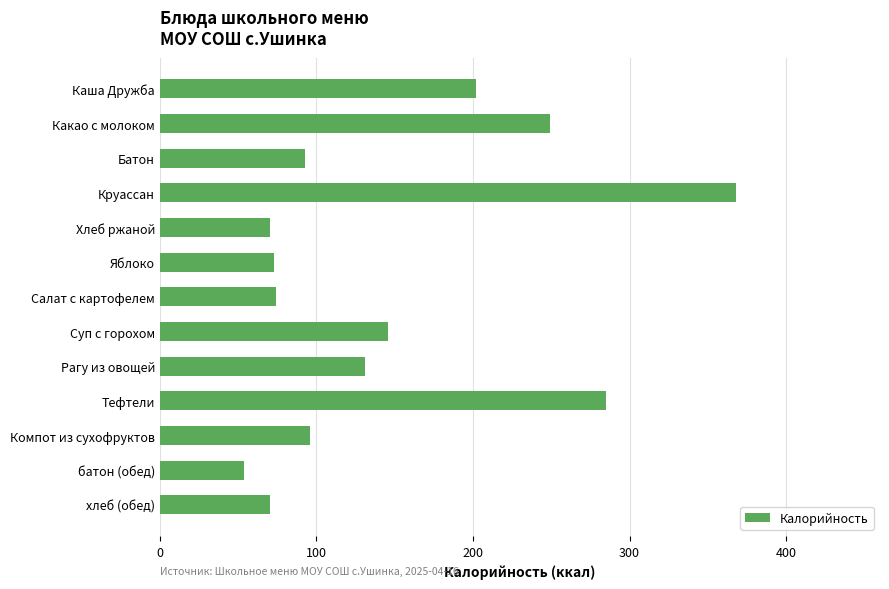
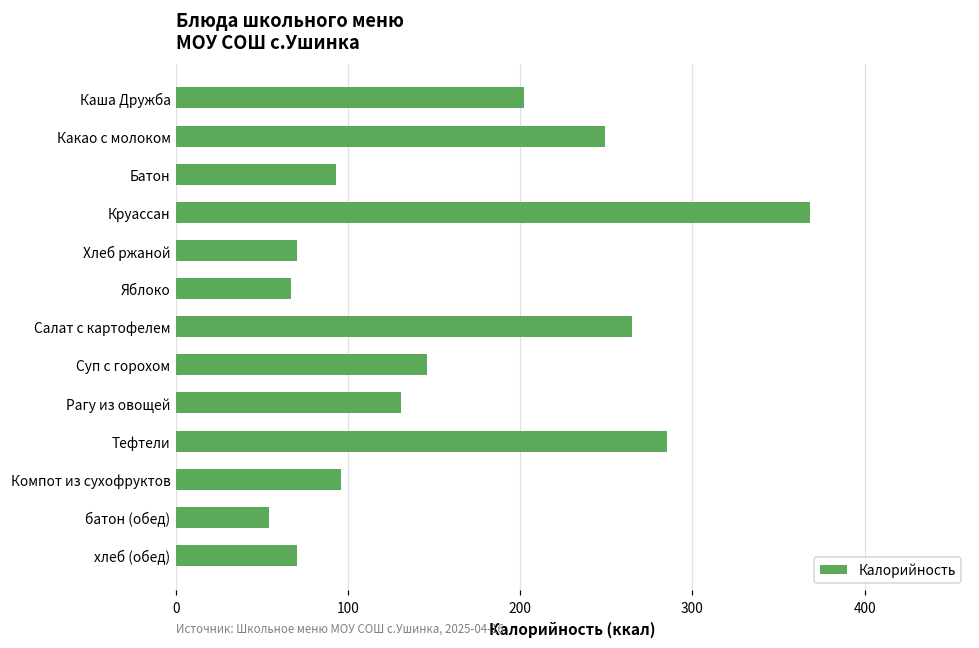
Яблоко: 73 -> 67
Салат с картофелем: 74 -> 265
